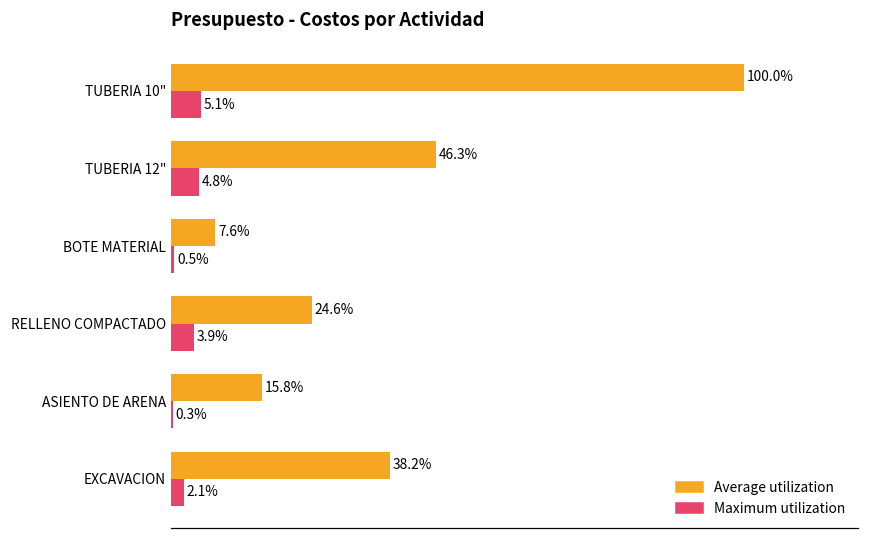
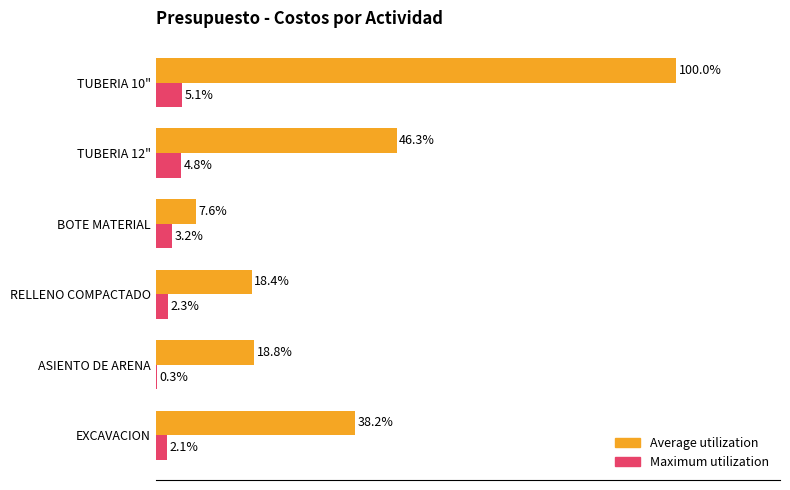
Maximum utilization, BOTE MATERIAL: 0.5% -> 3.2%
Average utilization, RELLENO COMPACTADO: 24.6% -> 18.4%
Maximum utilization, RELLENO COMPACTADO: 3.9% -> 2.3%
Average utilization, ASIENTO DE ARENA: 15.8% -> 18.8%
